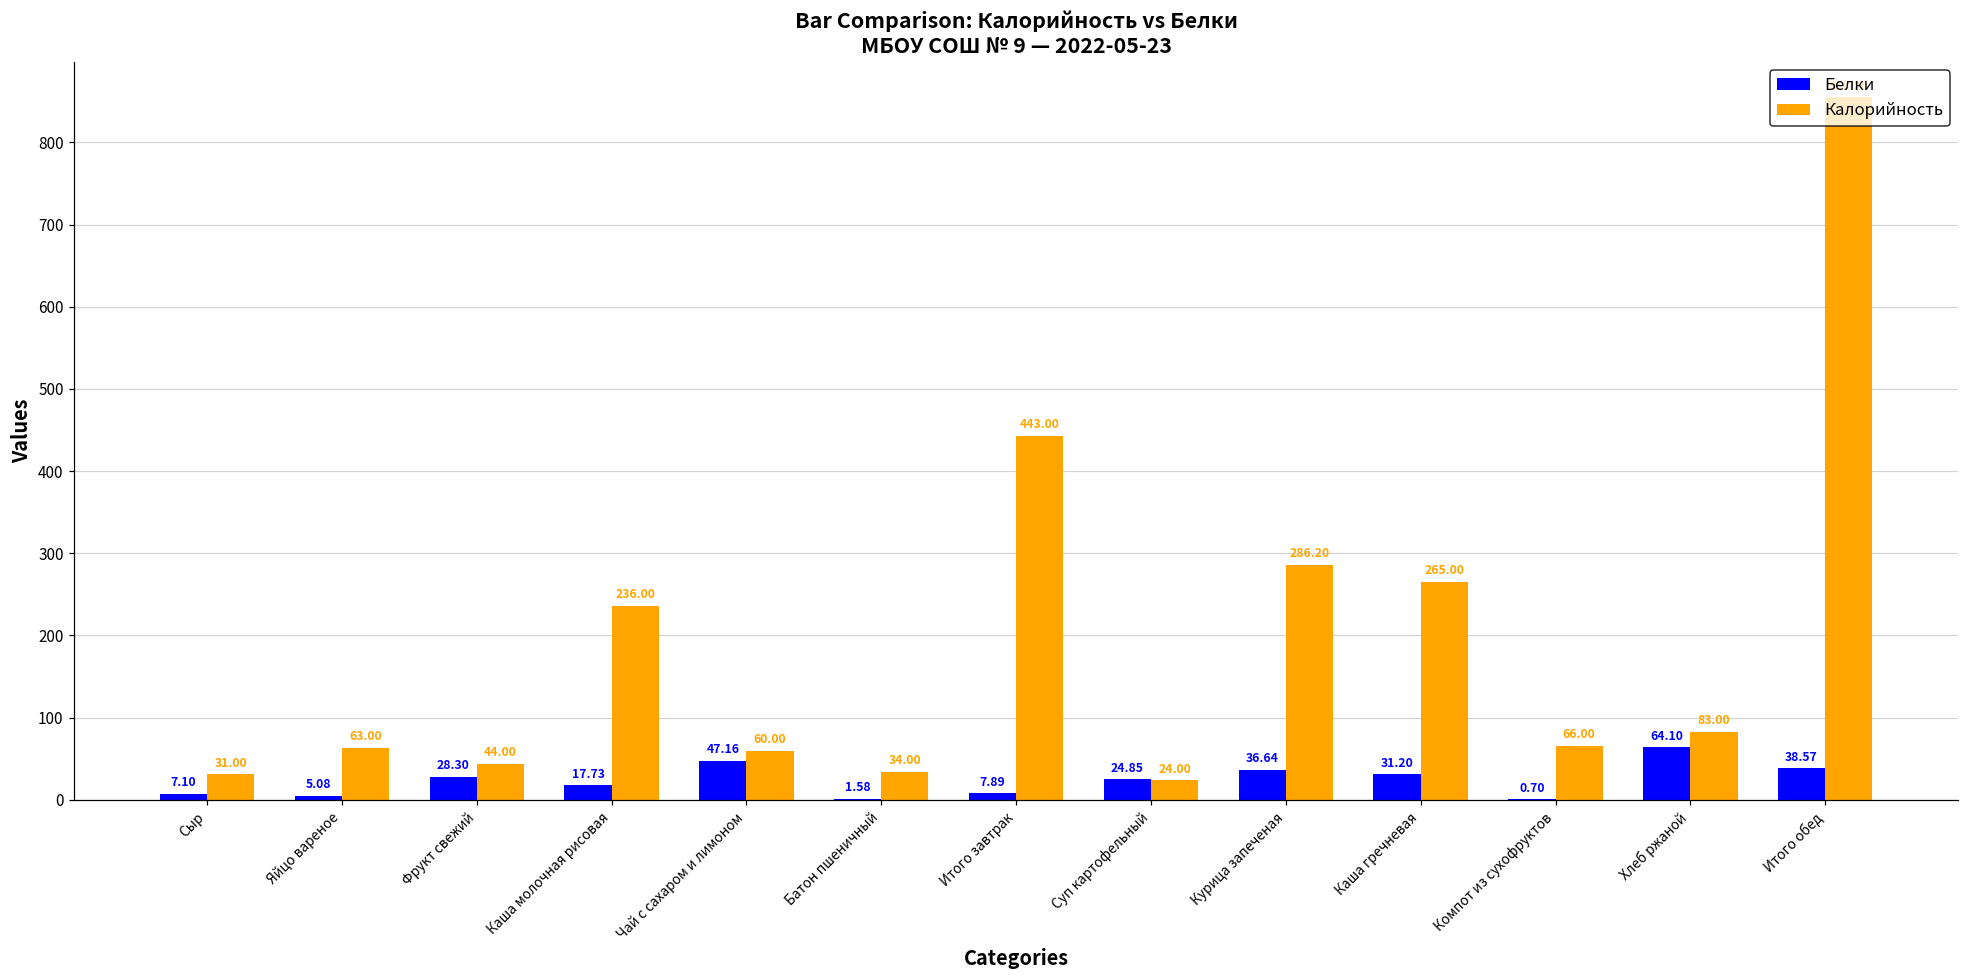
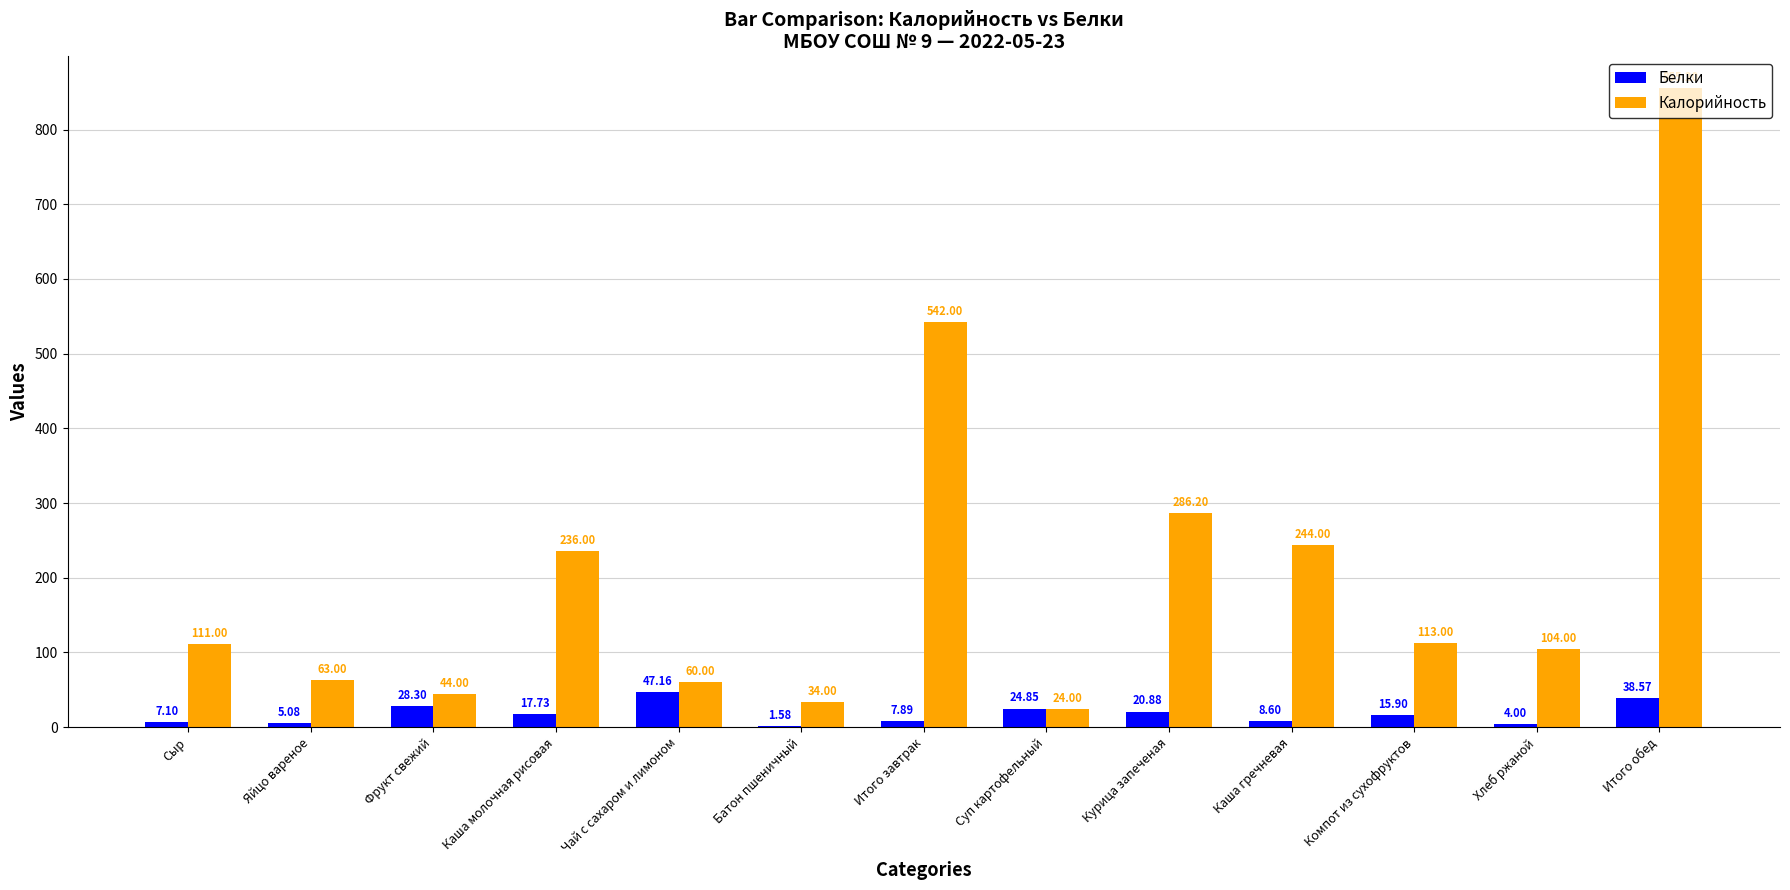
Калорийность, Сыр: 31.00 -> 111.00
Калорийность, Итого завтрак: 443.00 -> 542.00
Белки, Курица запеченая: 36.64 -> 20.88
Белки, Каша гречневая: 31.20 -> 8.60
Калорийность, Каша гречневая: 265.00 -> 244.00
Белки, Компот из сухофруктов: 0.70 -> 15.90
Калорийность, Компот из сухофруктов: 66.00 -> 113.00
Белки, Хлеб ржаной: 64.10 -> 4.00
Калорийность, Хлеб ржаной: 83.00 -> 104.00
